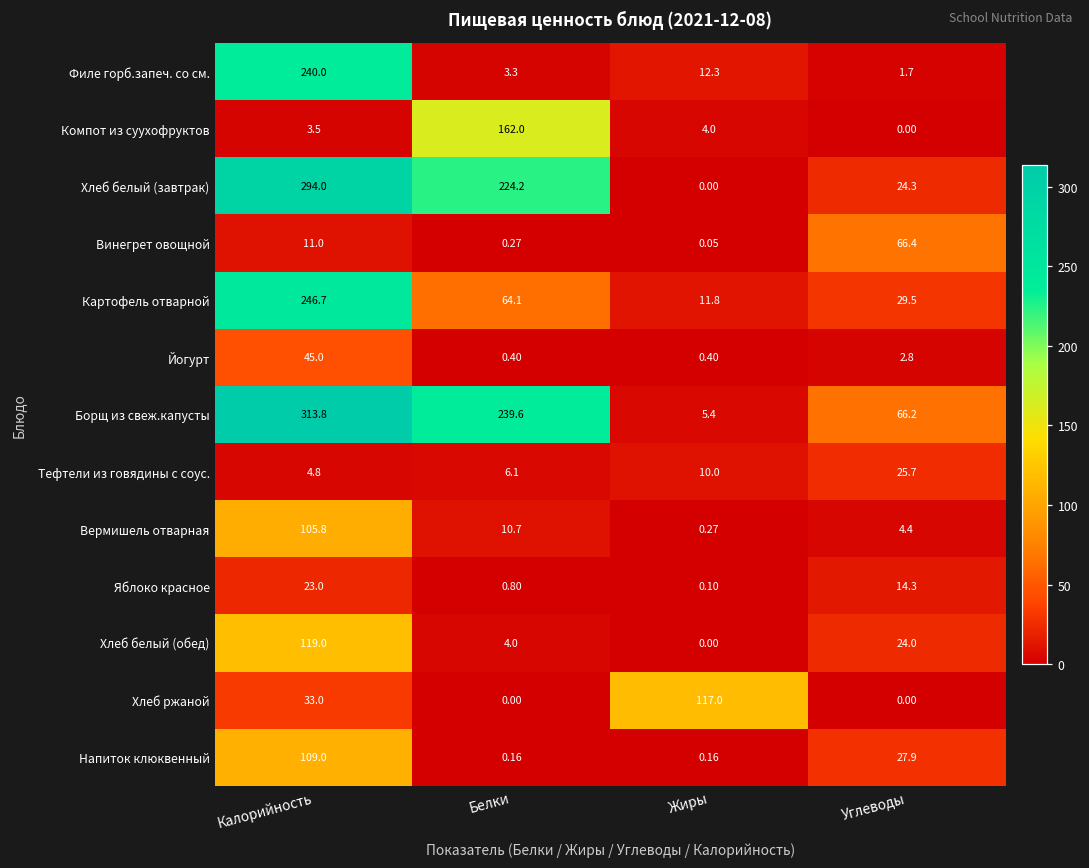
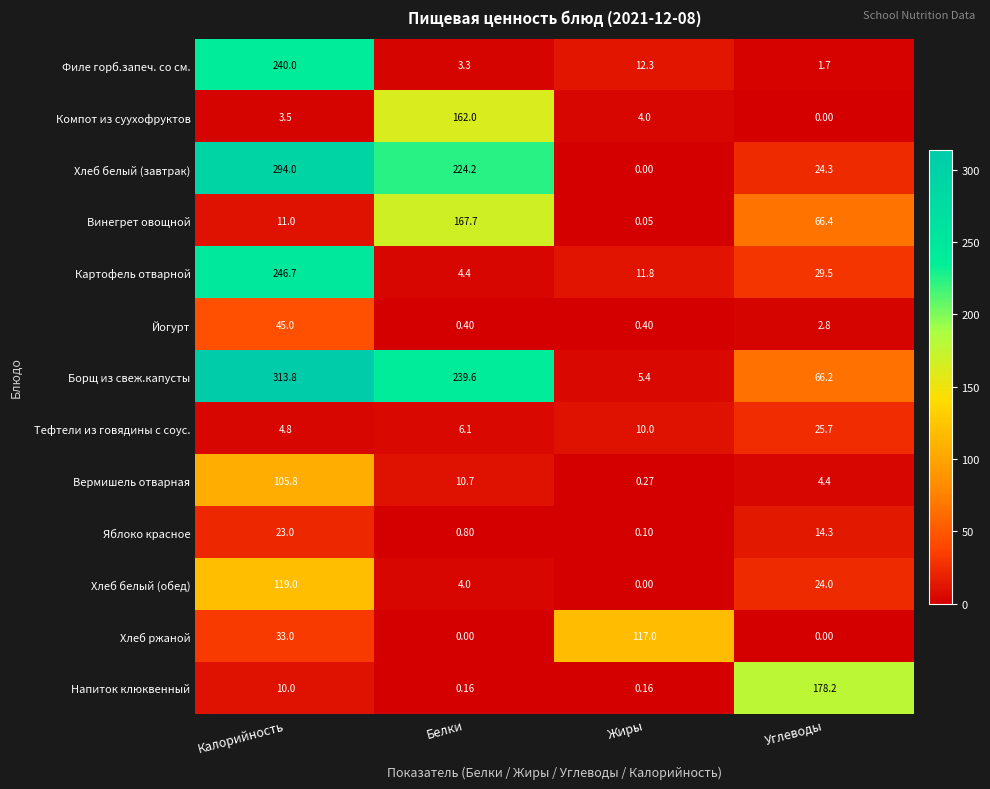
Винегрет овощной, Белки: 0.27 -> 167.7
Картофель отварной, Белки: 64.1 -> 4.4
Напиток клюквенный, Калорийность: 109.0 -> 10.0
Напиток клюквенный, Углеводы: 27.9 -> 178.2
